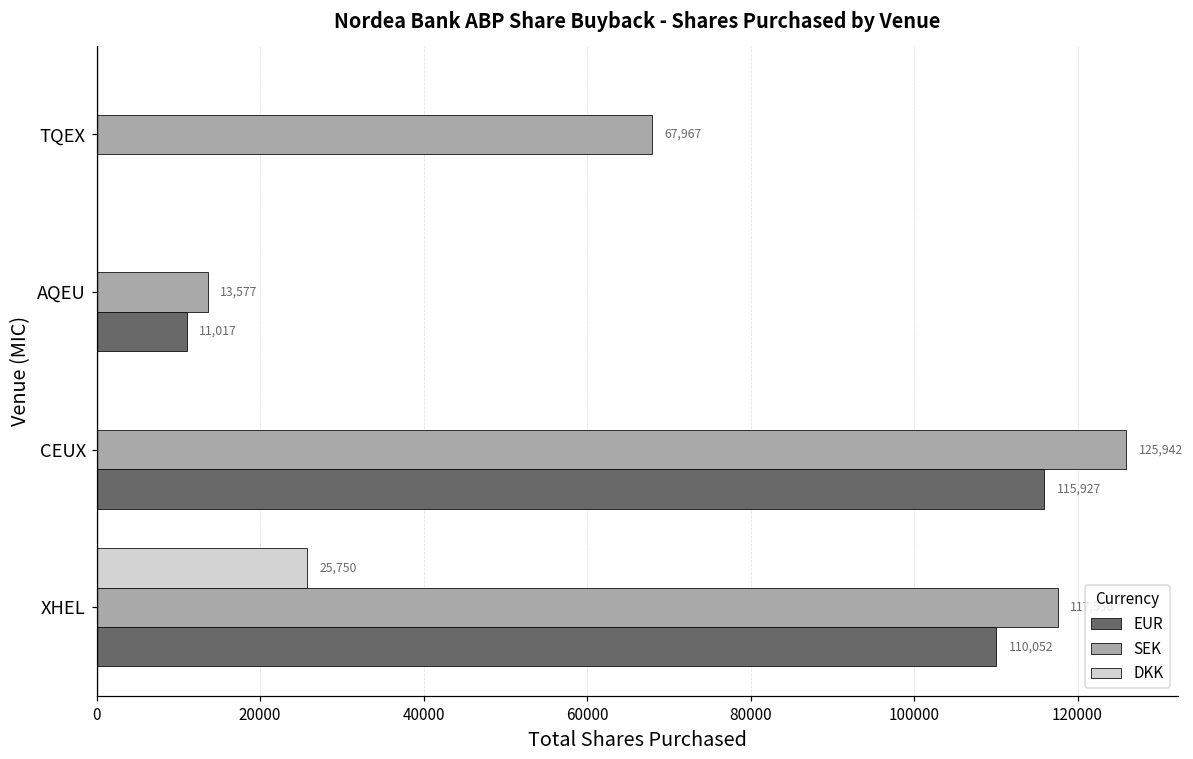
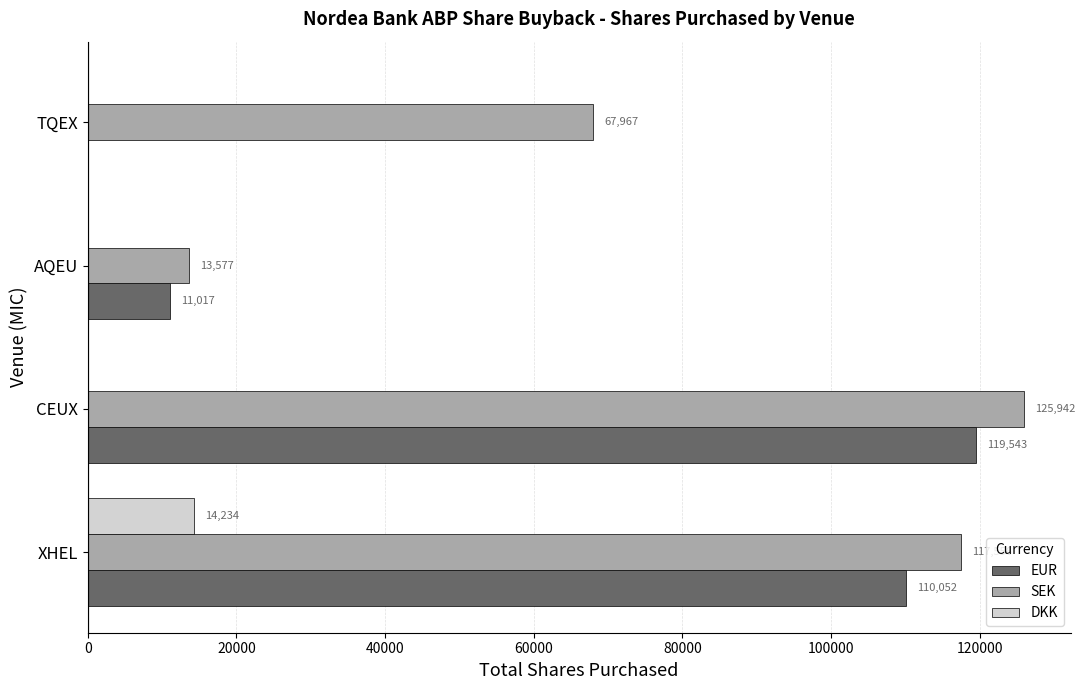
EUR, CEUX: 115,927 -> 119,543
DKK, XHEL: 25,750 -> 14,234
